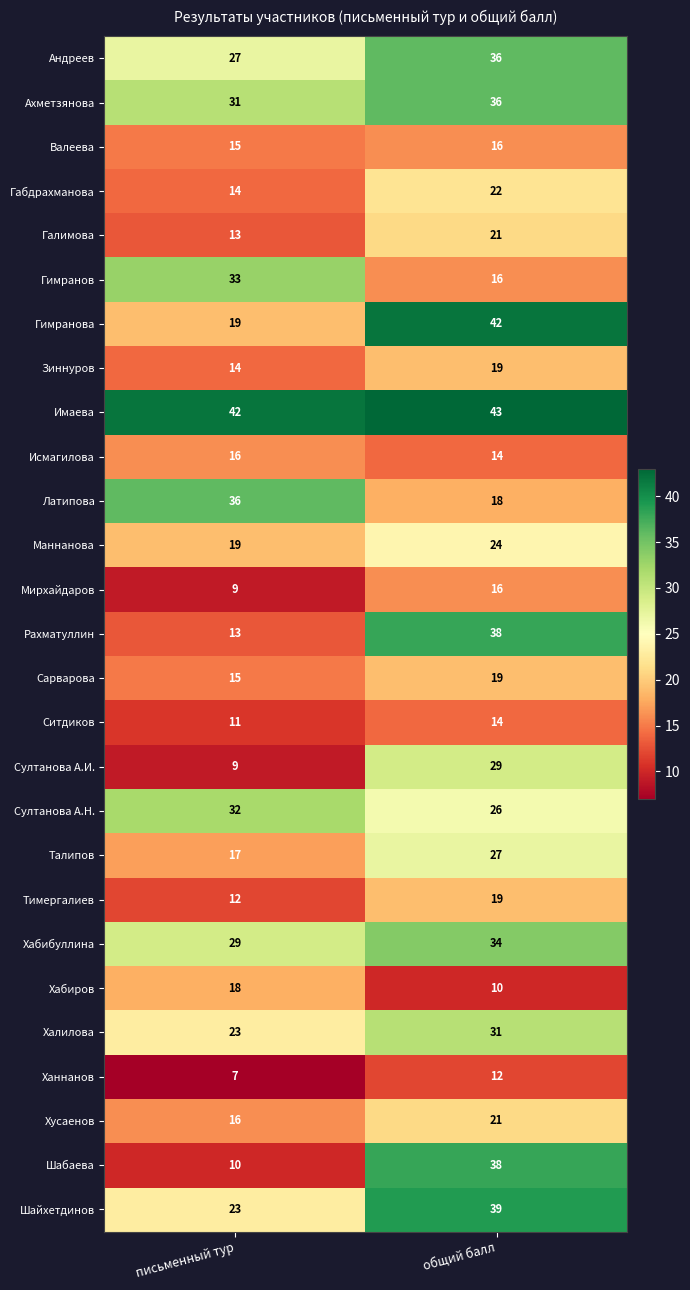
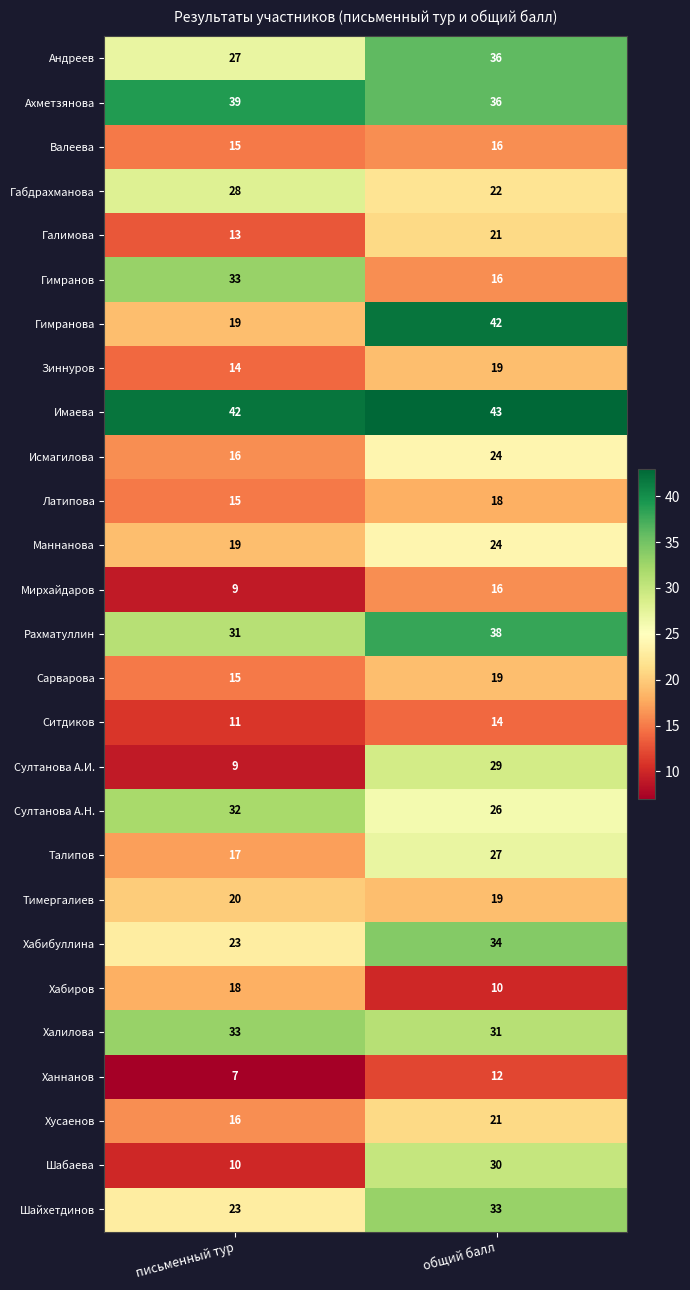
Ахметзянова, письменный тур: 31 -> 39
Габдрахманова, письменный тур: 14 -> 28
Исмагилова, общий балл: 14 -> 24
Латипова, письменный тур: 36 -> 15
Рахматуллин, письменный тур: 13 -> 31
Тимергалиев, письменный тур: 12 -> 20
Хабибуллина, письменный тур: 29 -> 23
Халилова, письменный тур: 23 -> 33
Шабаева, общий балл: 38 -> 30
Шайхетдинов, общий балл: 39 -> 33
